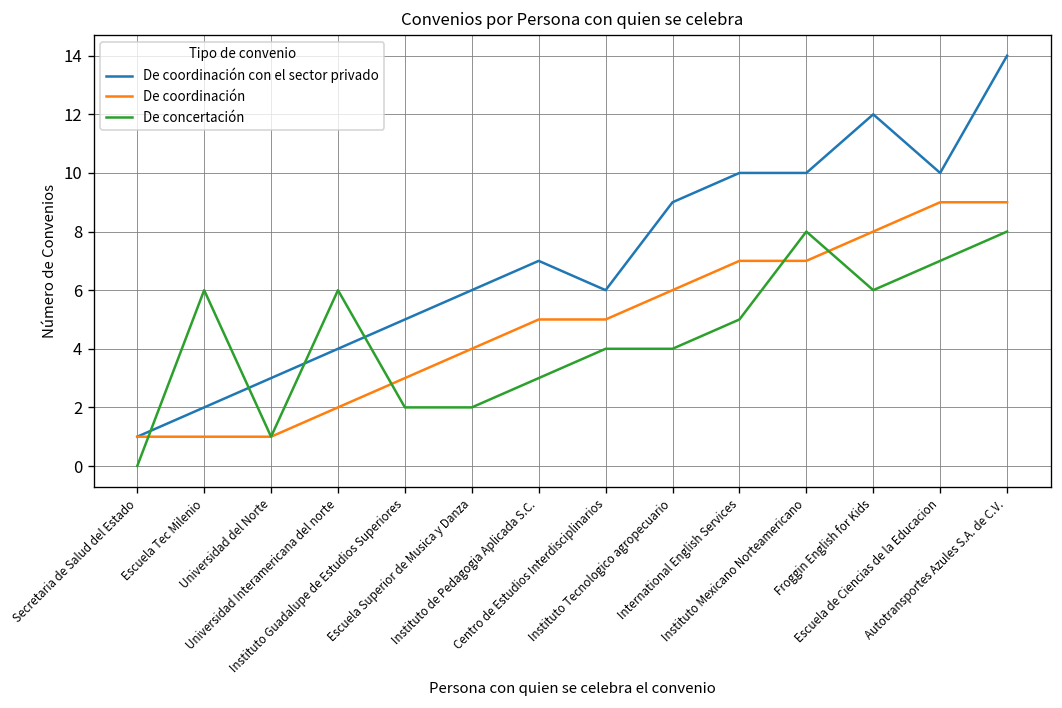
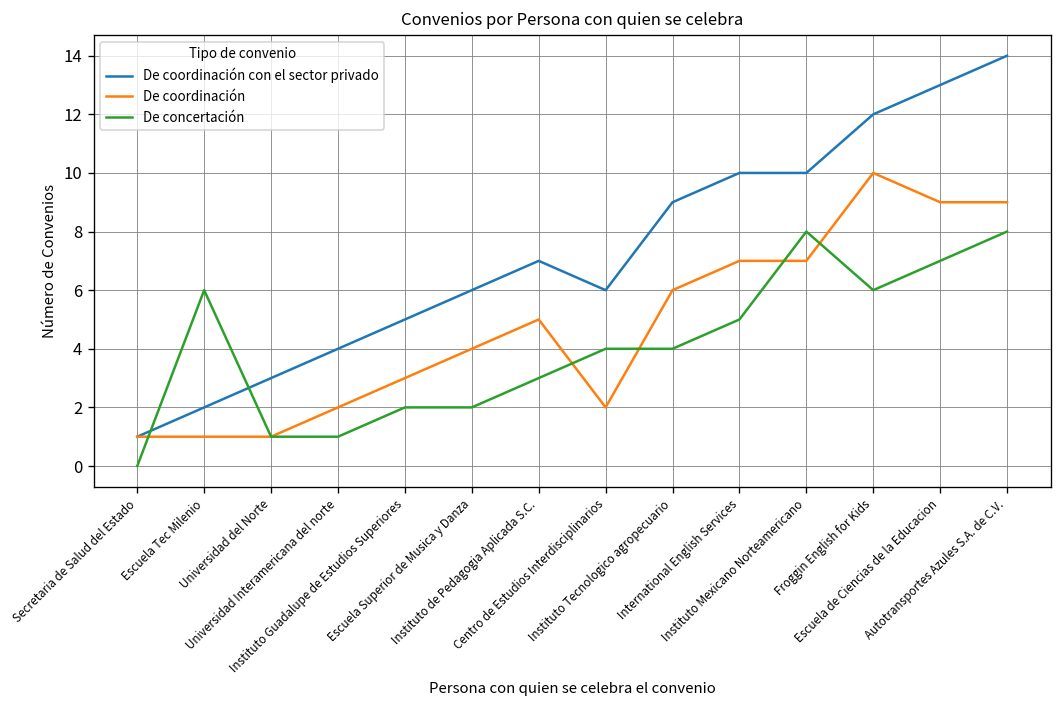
De concertación, Universidad Interamericana del norte: 6 -> 1
De coordinación, Centro de Estudios Interdisciplinarios: 5 -> 2
De coordinación, Froggin English for Kids: 8 -> 10
De coordinación con el sector privado, Escuela de Ciencias de la Educacion: 10 -> 13
